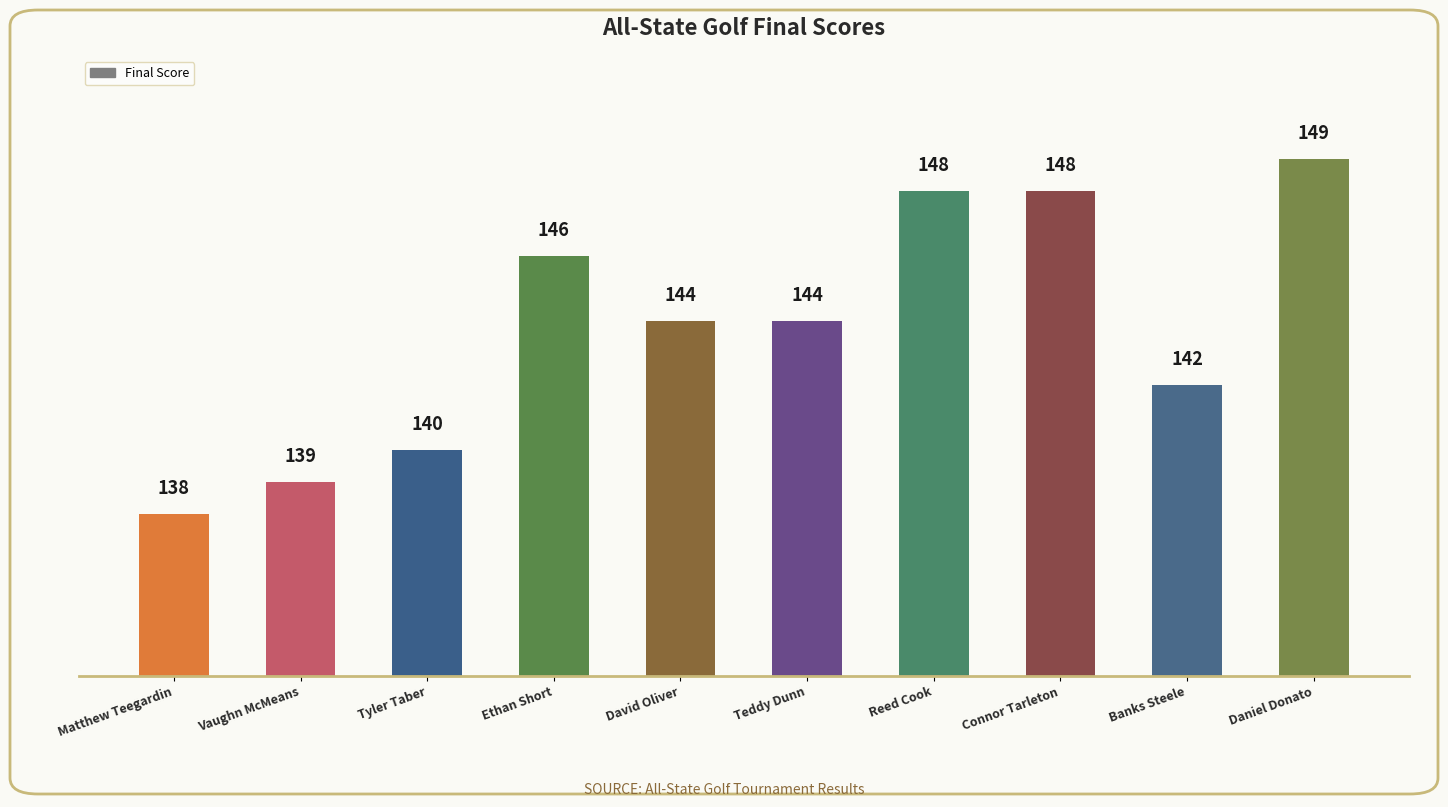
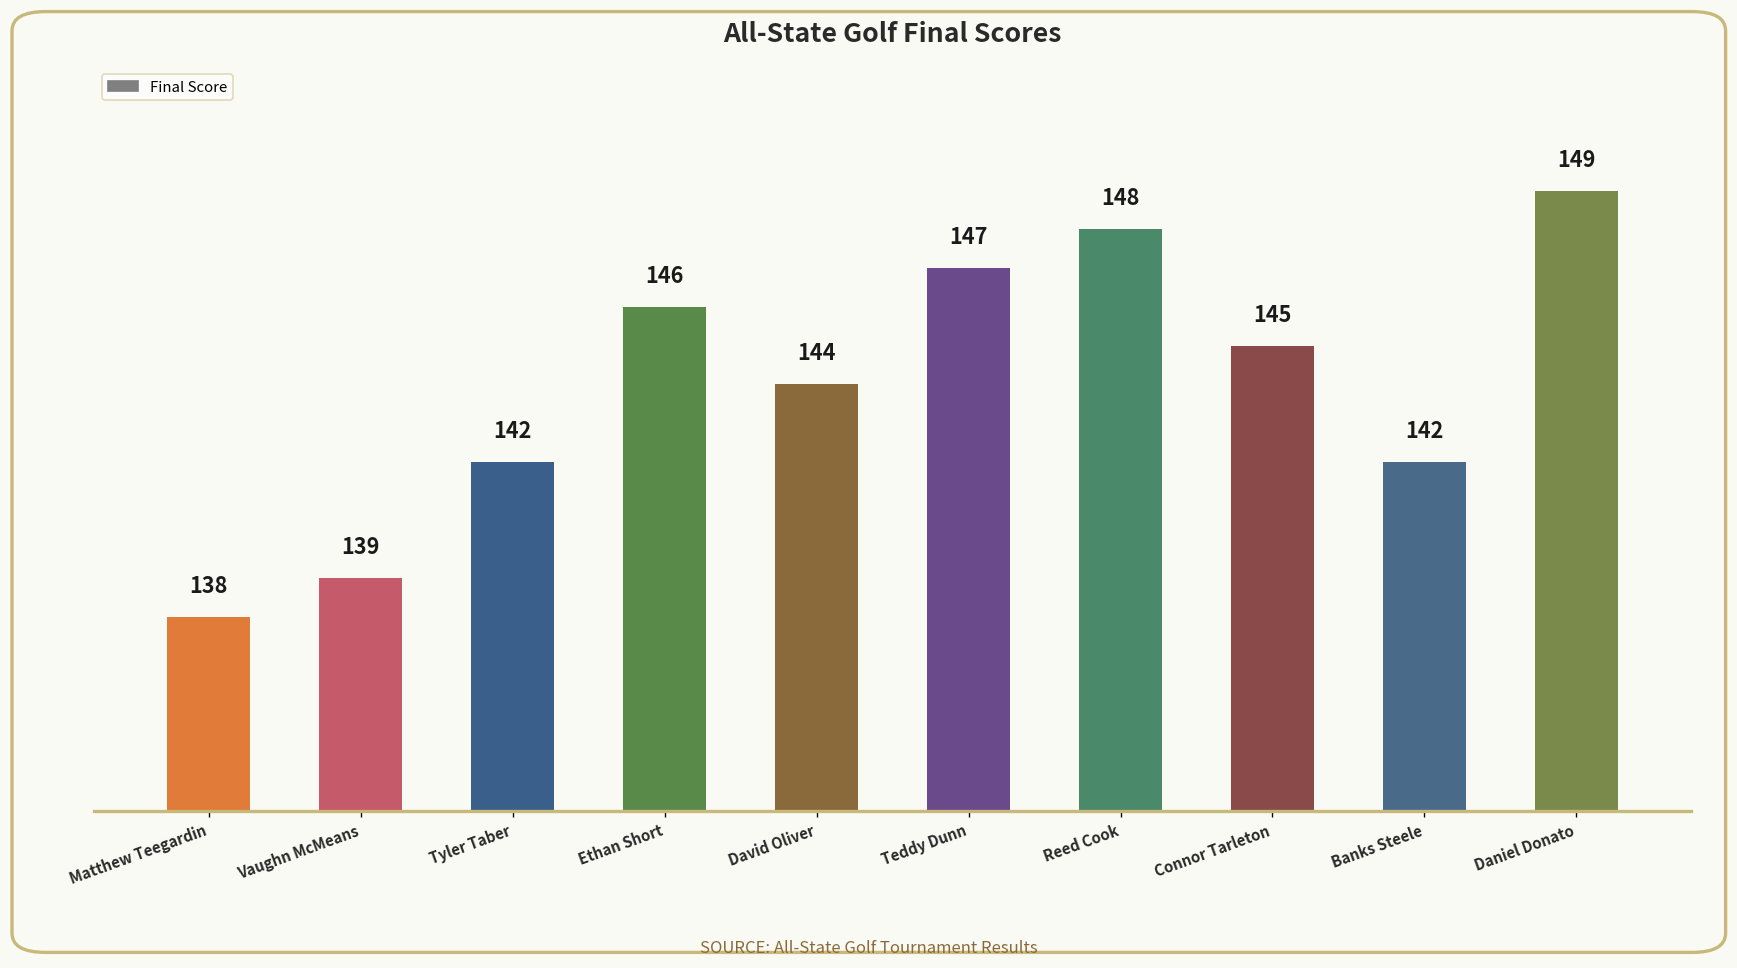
Tyler Taber: 140 -> 142
Teddy Dunn: 144 -> 147
Connor Tarleton: 148 -> 145
